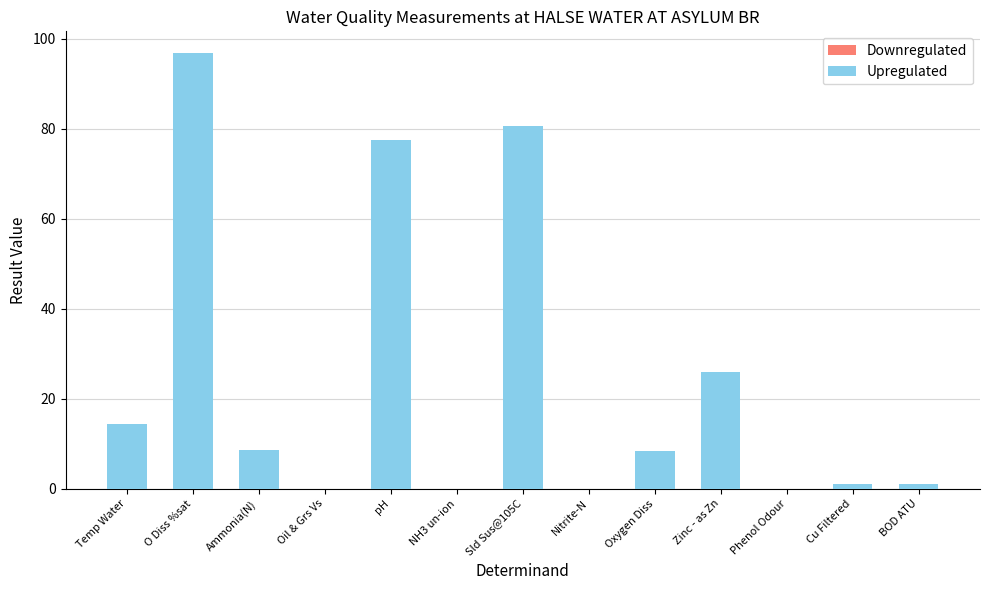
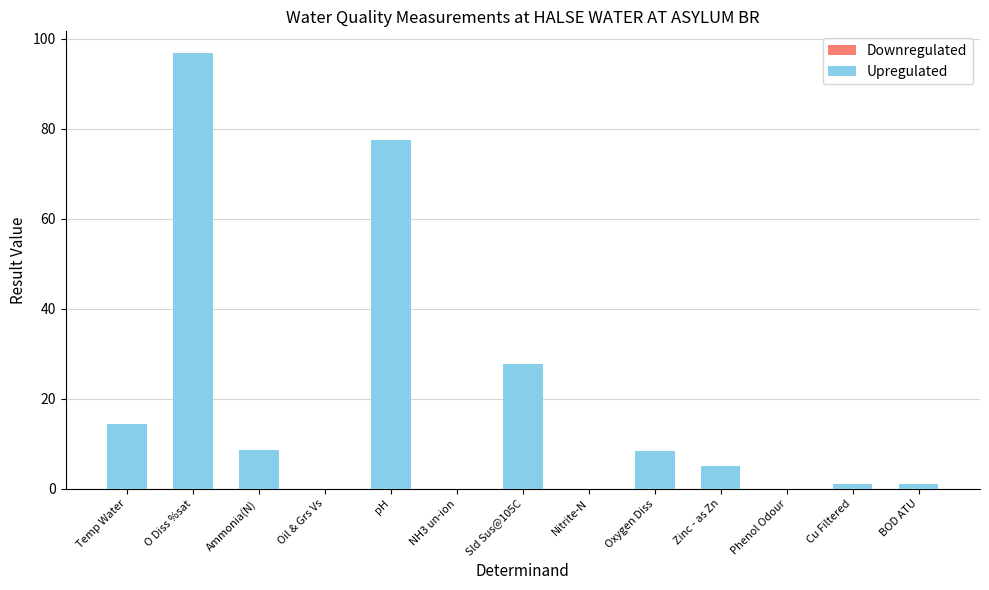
Upregulated, Sld Sus@105C: 81 -> 28
Upregulated, Zinc - as Zn: 26 -> 5
